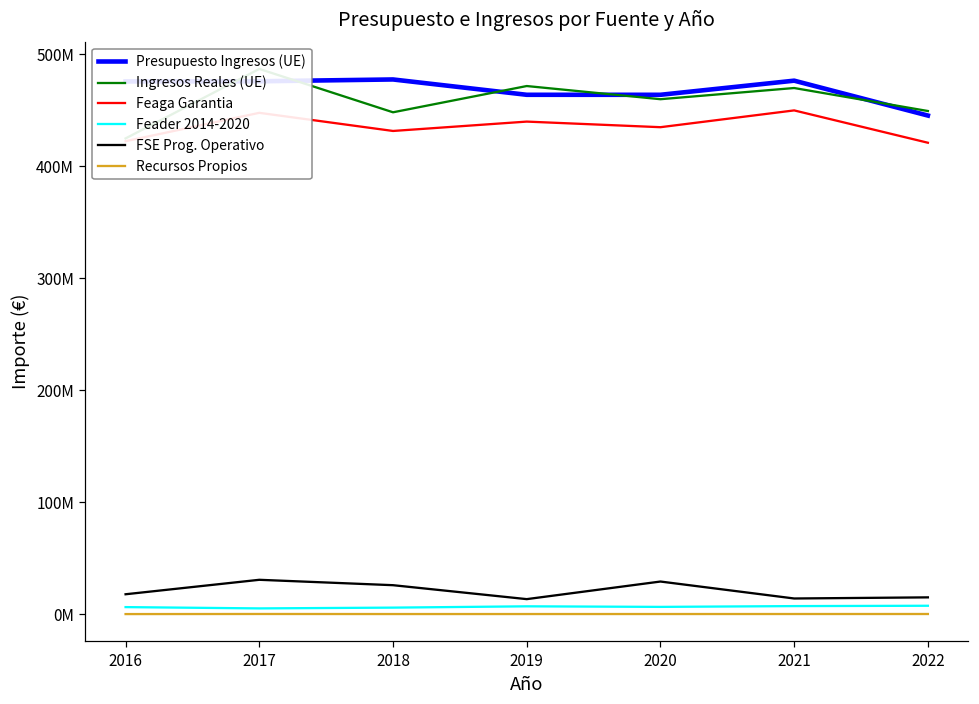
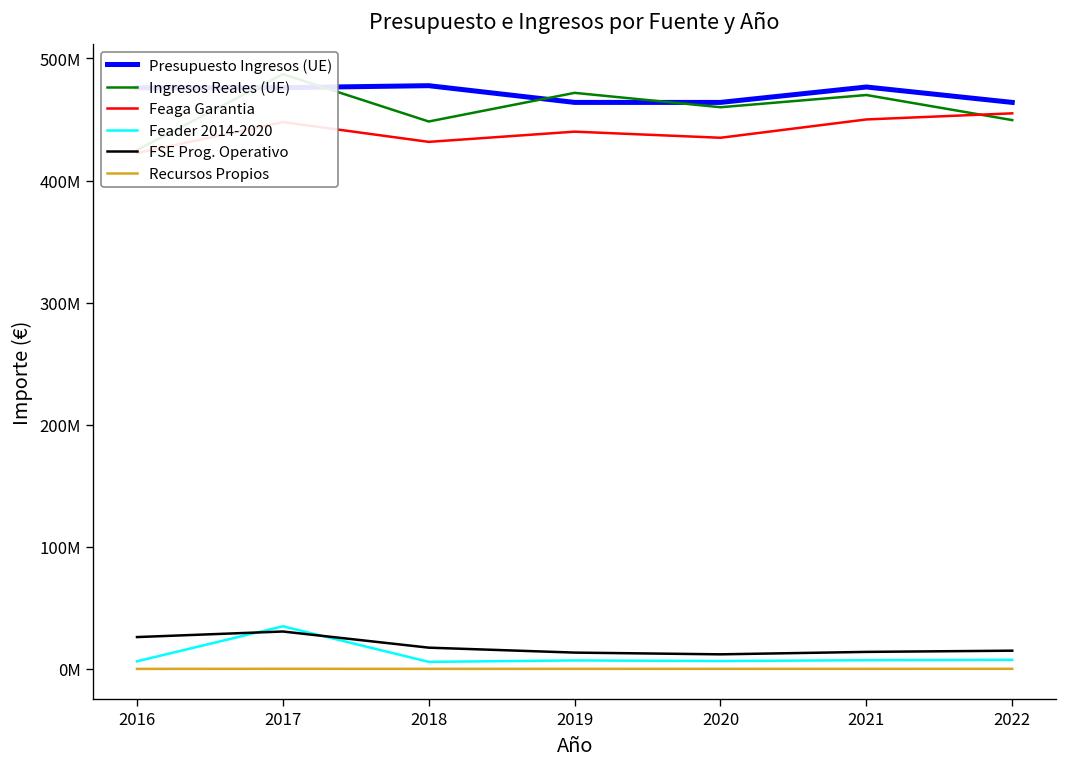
FSE Prog. Operativo, 2016: 18000000 -> 26000000
Feader 2014-2020, 2017: 5000000 -> 35000000
FSE Prog. Operativo, 2018: 26000000 -> 17000000
FSE Prog. Operativo, 2020: 29000000 -> 12000000
Presupuesto Ingresos (UE), 2022: 445000000 -> 464000000
Feaga Garantia, 2022: 421000000 -> 455000000
